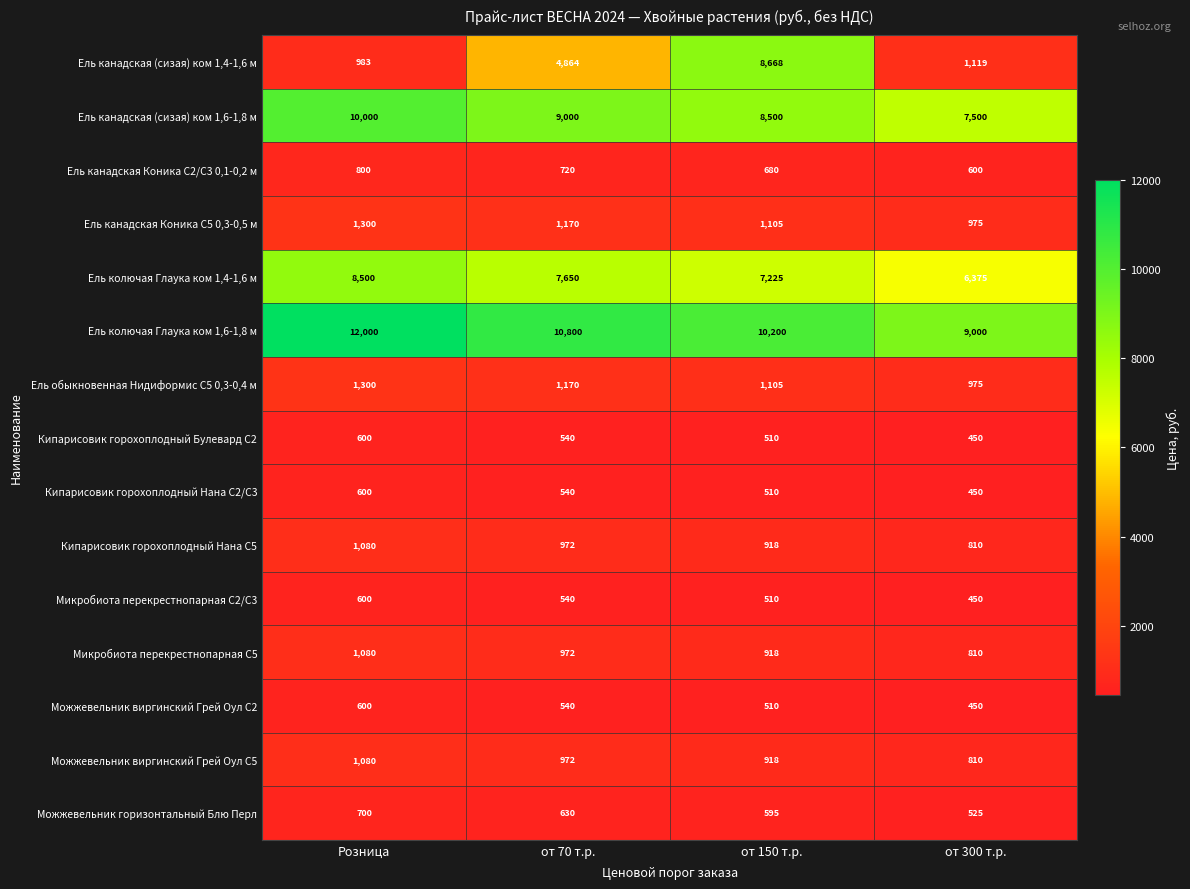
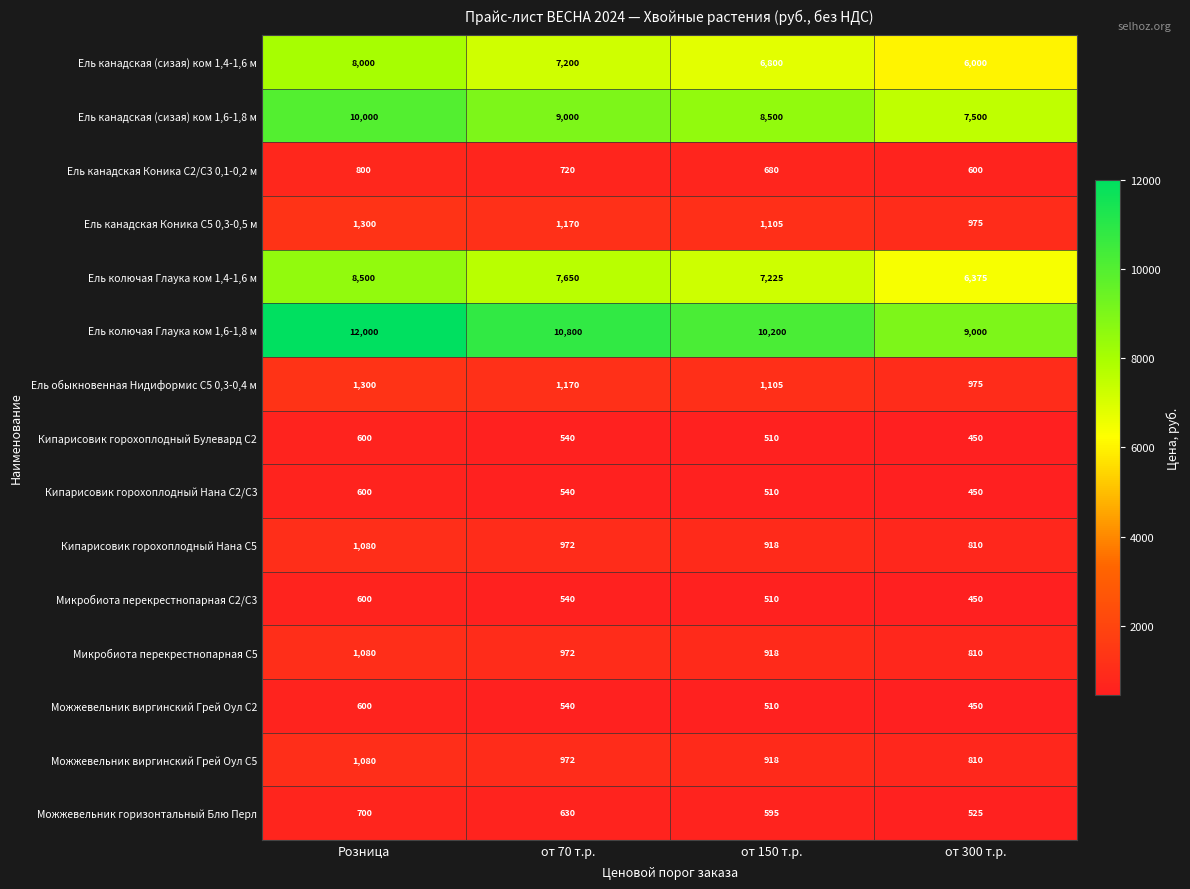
Ель канадская (сизая) ком 1,4-1,6 м, Розница: 983 -> 8,000
Ель канадская (сизая) ком 1,4-1,6 м, от 70 т.р.: 4,864 -> 7,200
Ель канадская (сизая) ком 1,4-1,6 м, от 150 т.р.: 8,668 -> 6,800
Ель канадская (сизая) ком 1,4-1,6 м, от 300 т.р.: 1,119 -> 6,000
